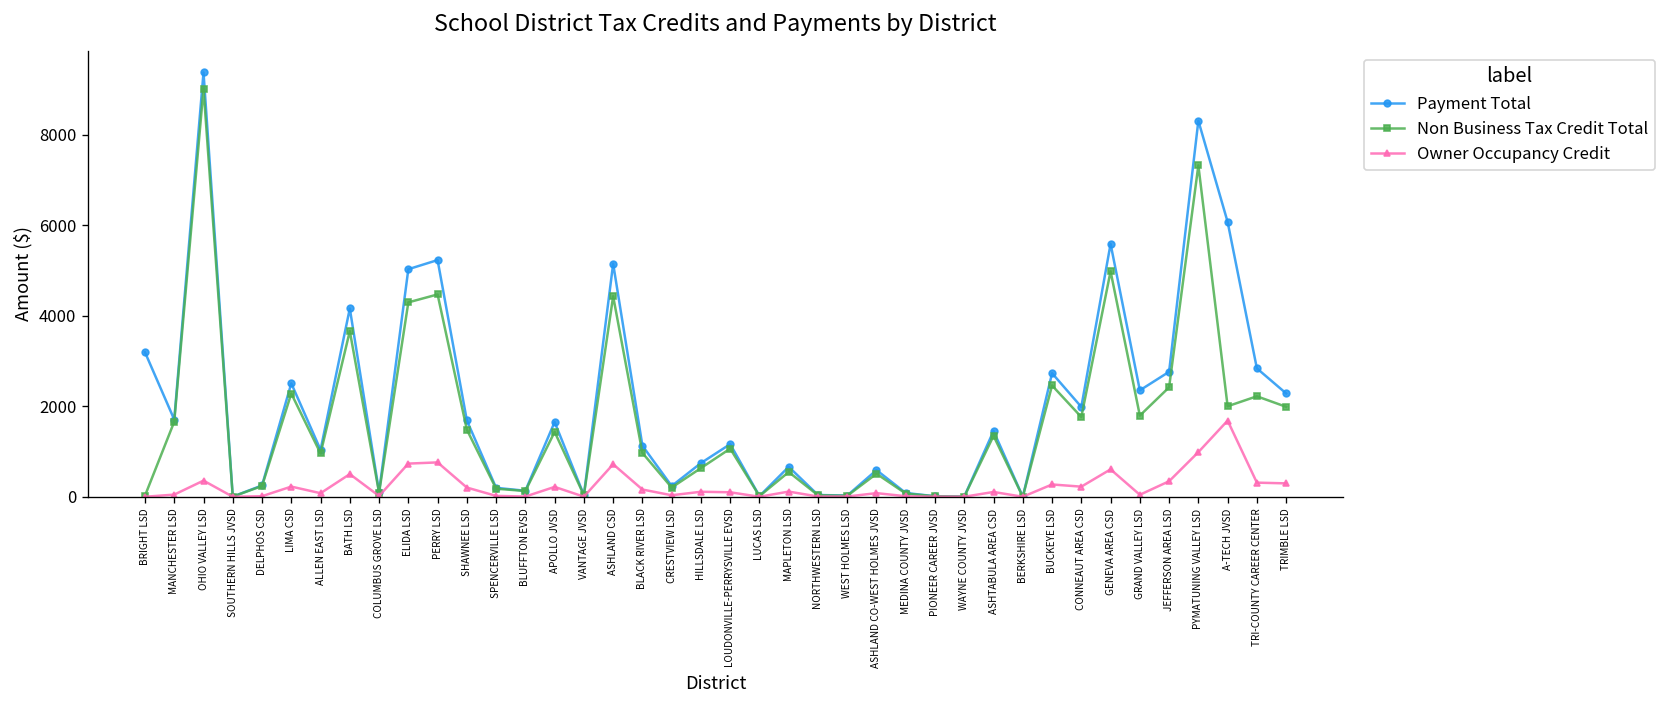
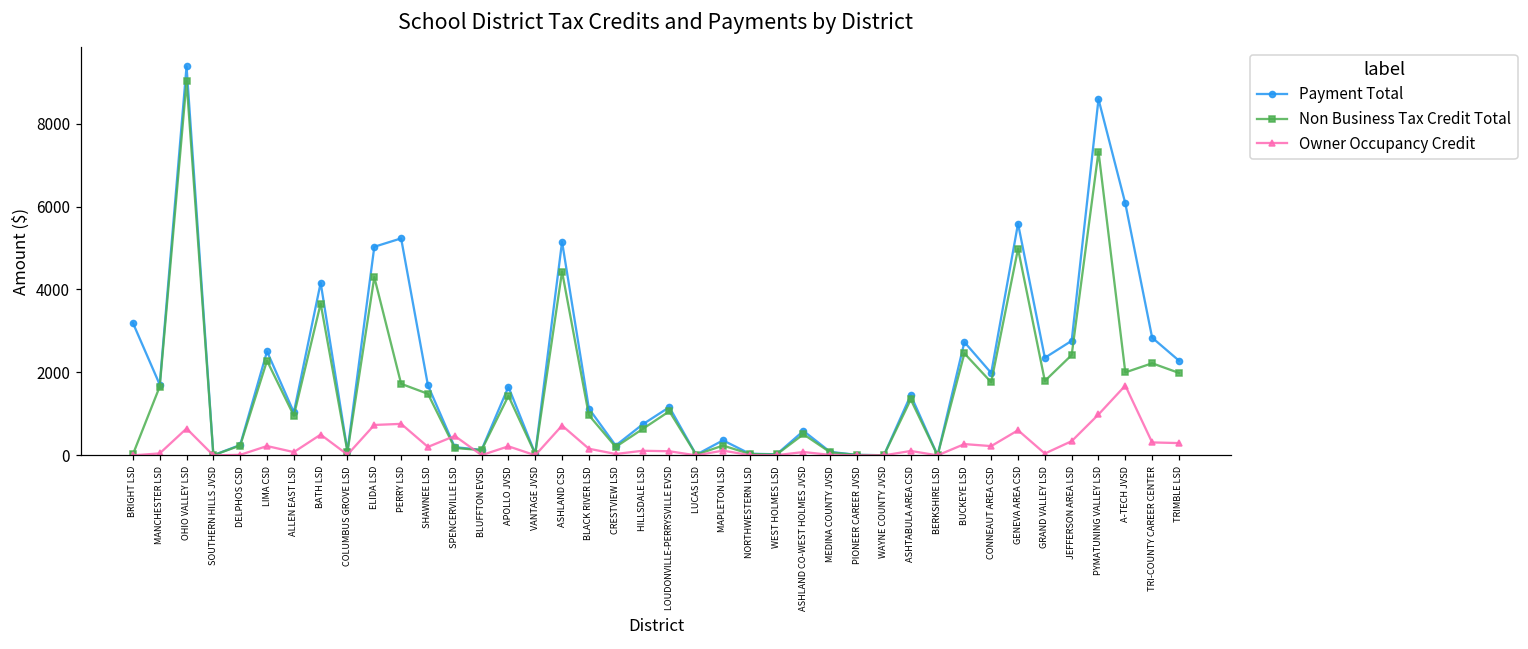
Owner Occupancy Credit, OHIO VALLEY LSD: 400 -> 600
Non Business Tax Credit Total, PERRY LSD: 4500 -> 1700
Owner Occupancy Credit, SPENCERVILLE LSD: 0 -> 500
Payment Total, MAPLETON LSD: 700 -> 400
Non Business Tax Credit Total, MAPLETON LSD: 500 -> 200
Payment Total, PYMATUNING VALLEY LSD: 8300 -> 8600
